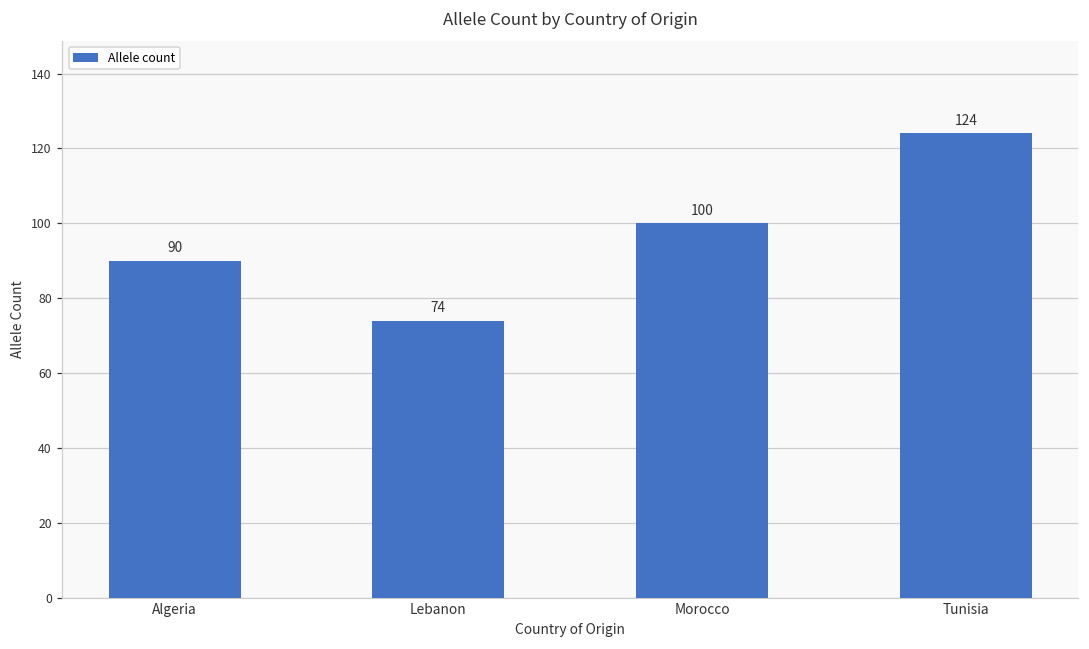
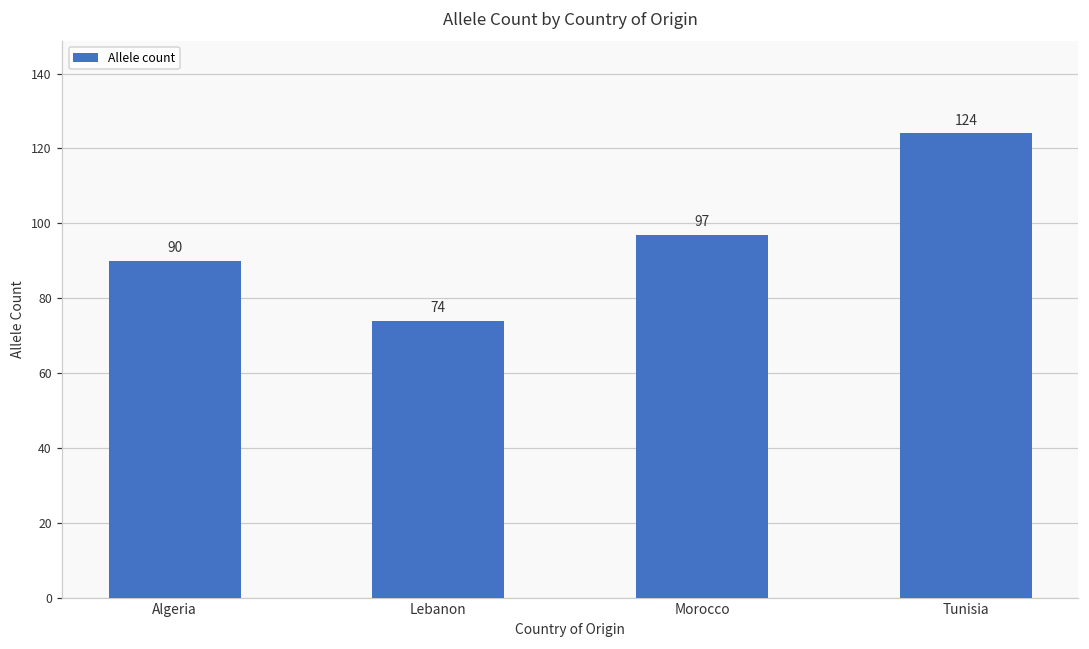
Morocco: 100 -> 97
